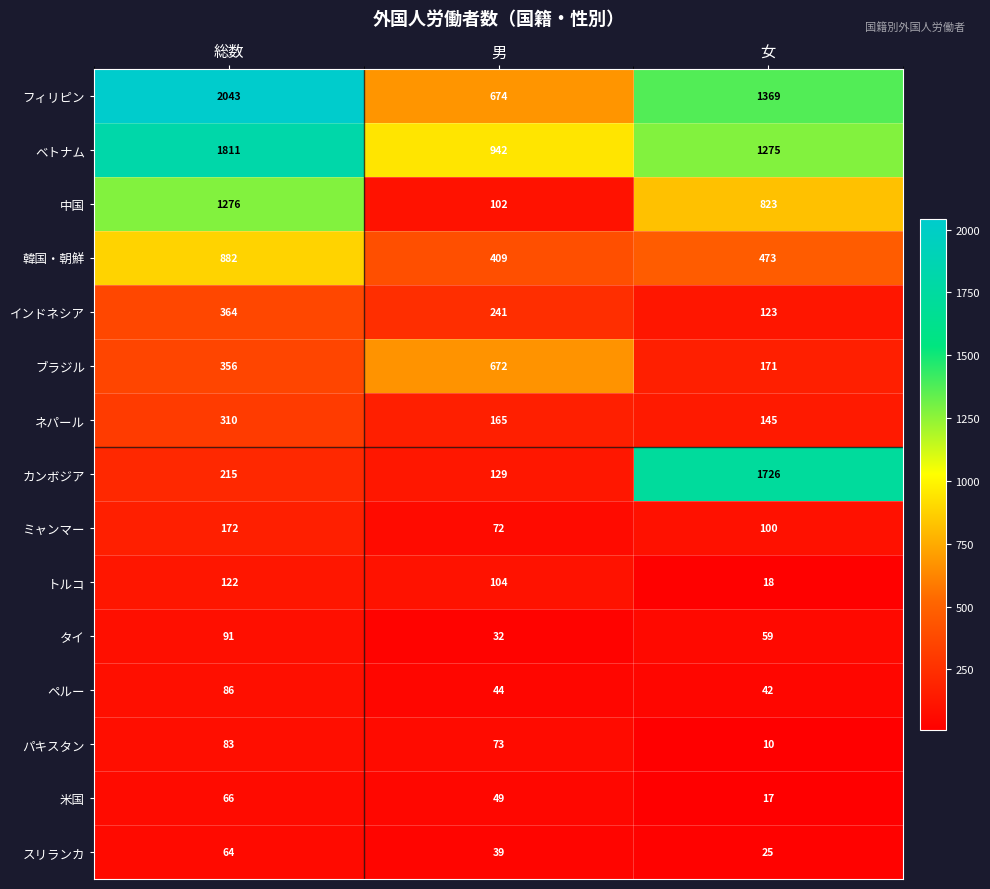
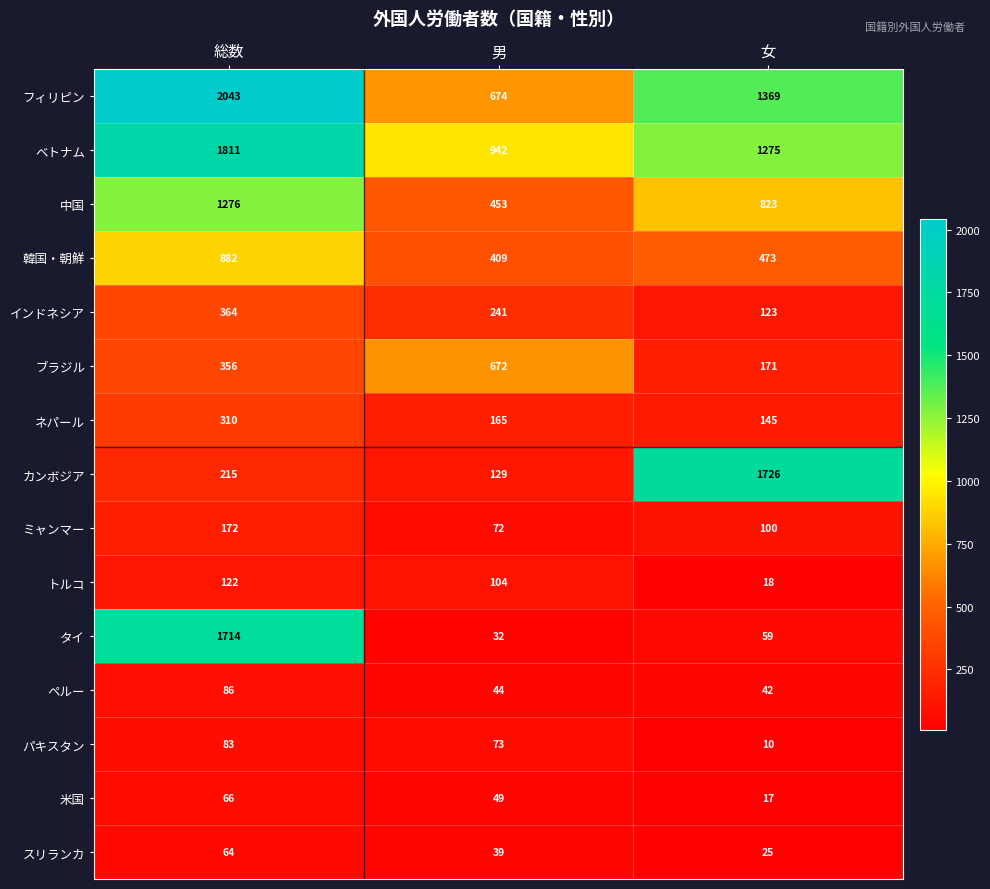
中国, 男: 102 -> 453
タイ, 総数: 91 -> 1714
